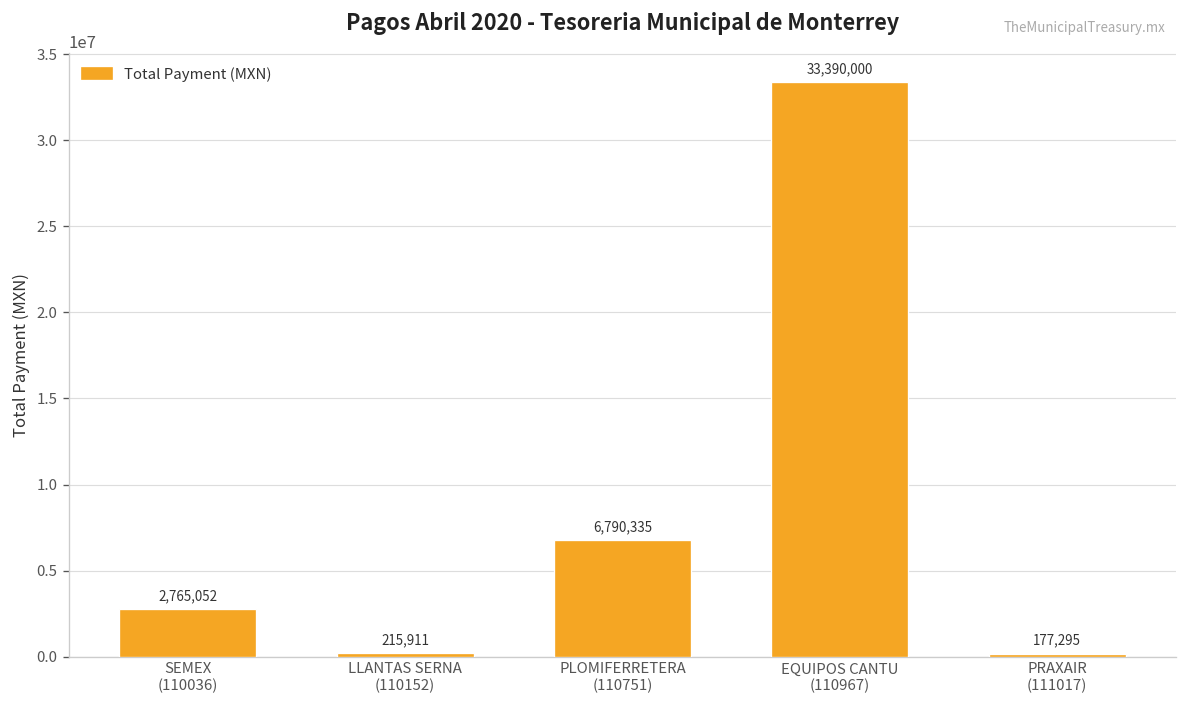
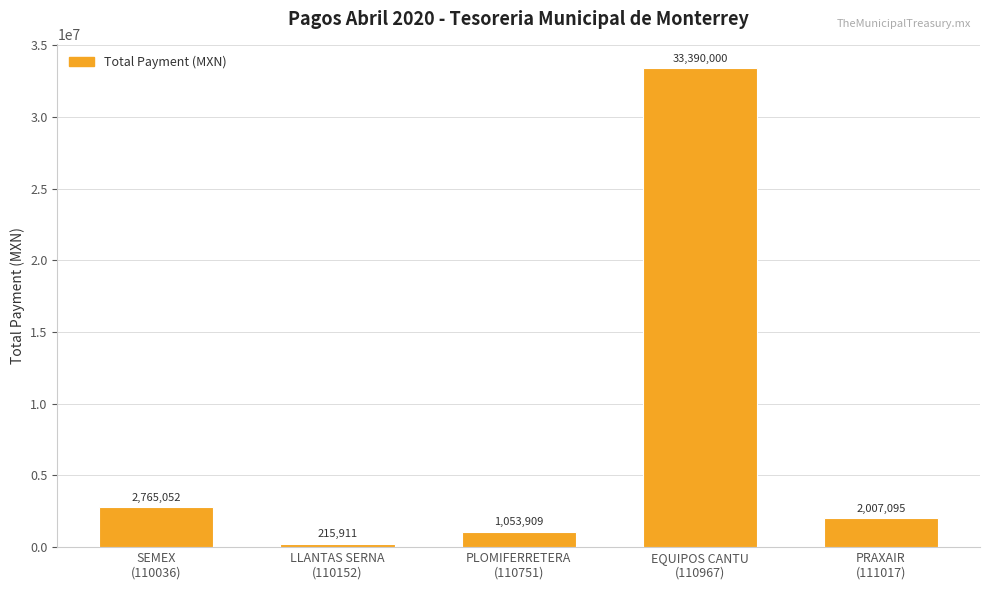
PLOMIFERRETERA (110751): 6,790,335 -> 1,053,909
PRAXAIR (111017): 177,295 -> 2,007,095
